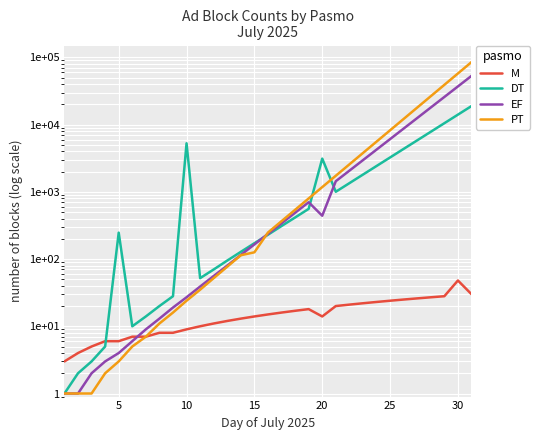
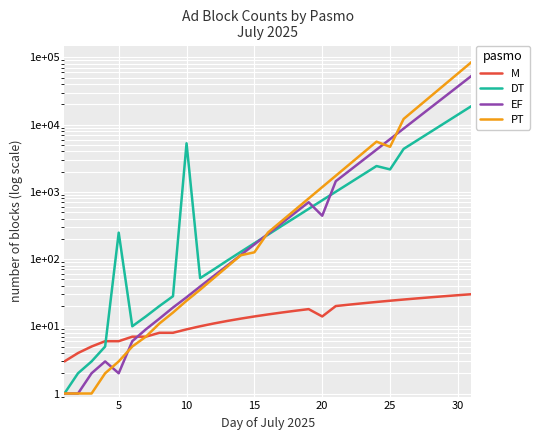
EF, 5: 4 -> 2
DT, 20: 3000 -> 700
DT, 25: 3000 -> 2200
PT, 25: 8000 -> 5000
M, 30: 50 -> 29
